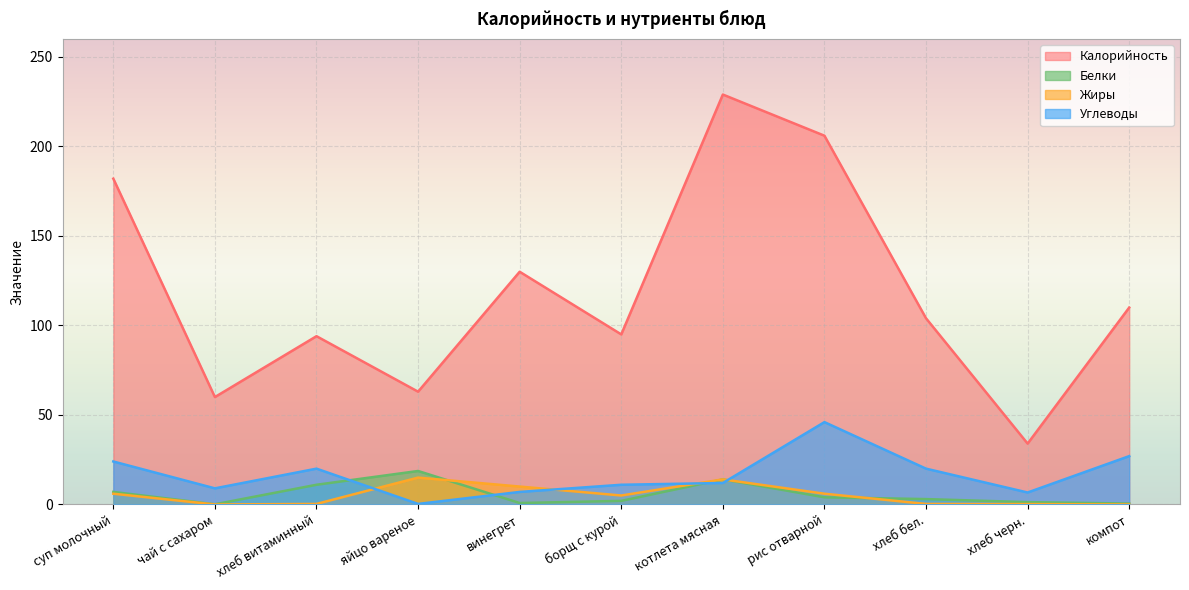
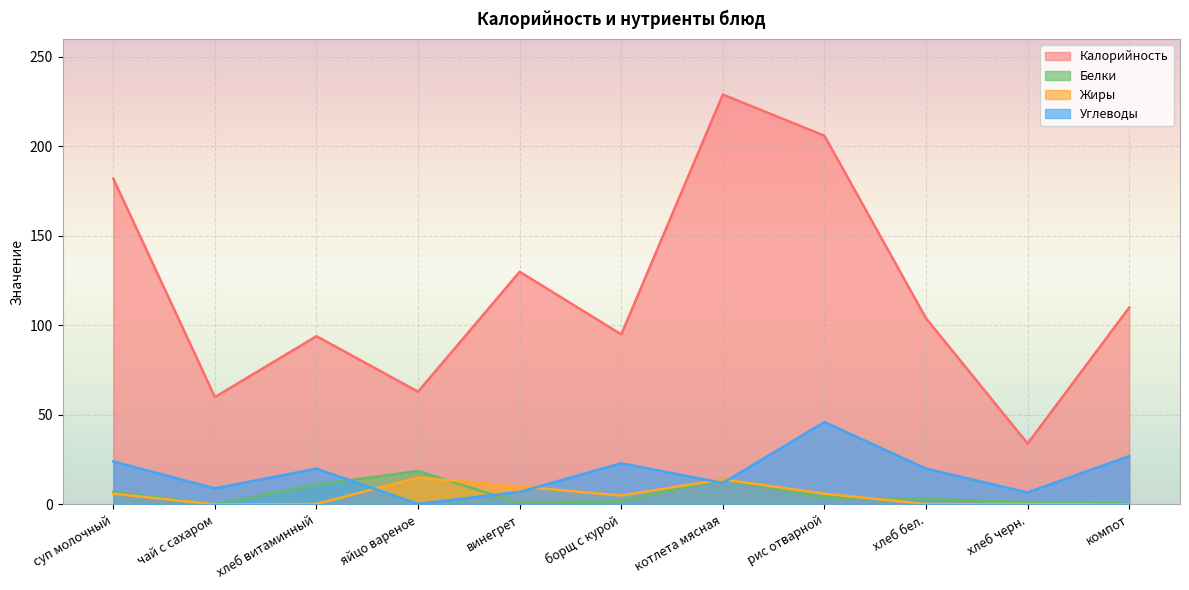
Углеводы, борщ с курой: 11 -> 23
